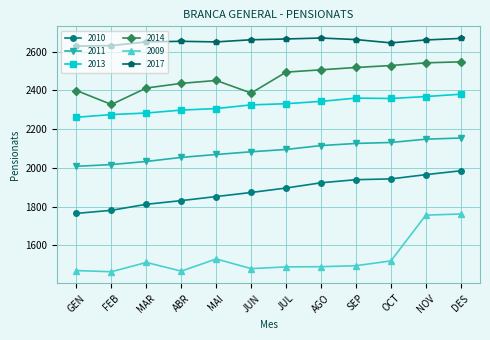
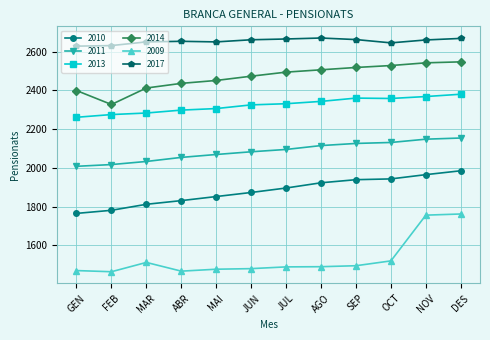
2009, MAI: 1530 -> 1480
2014, JUN: 2390 -> 2470
